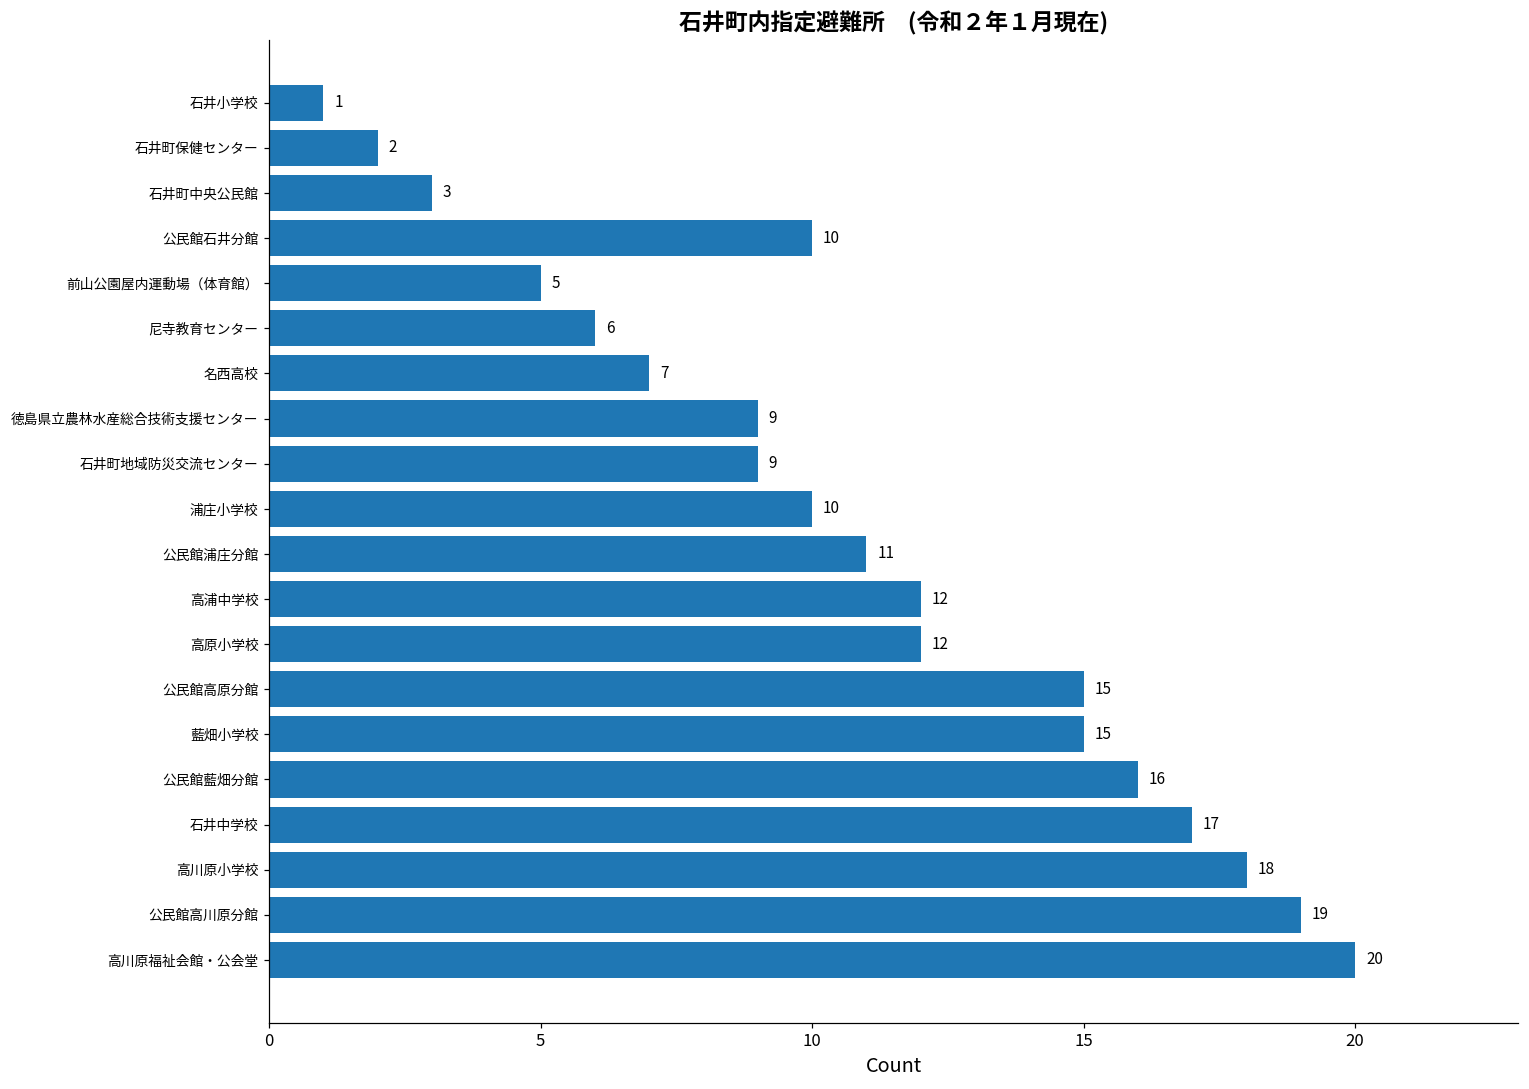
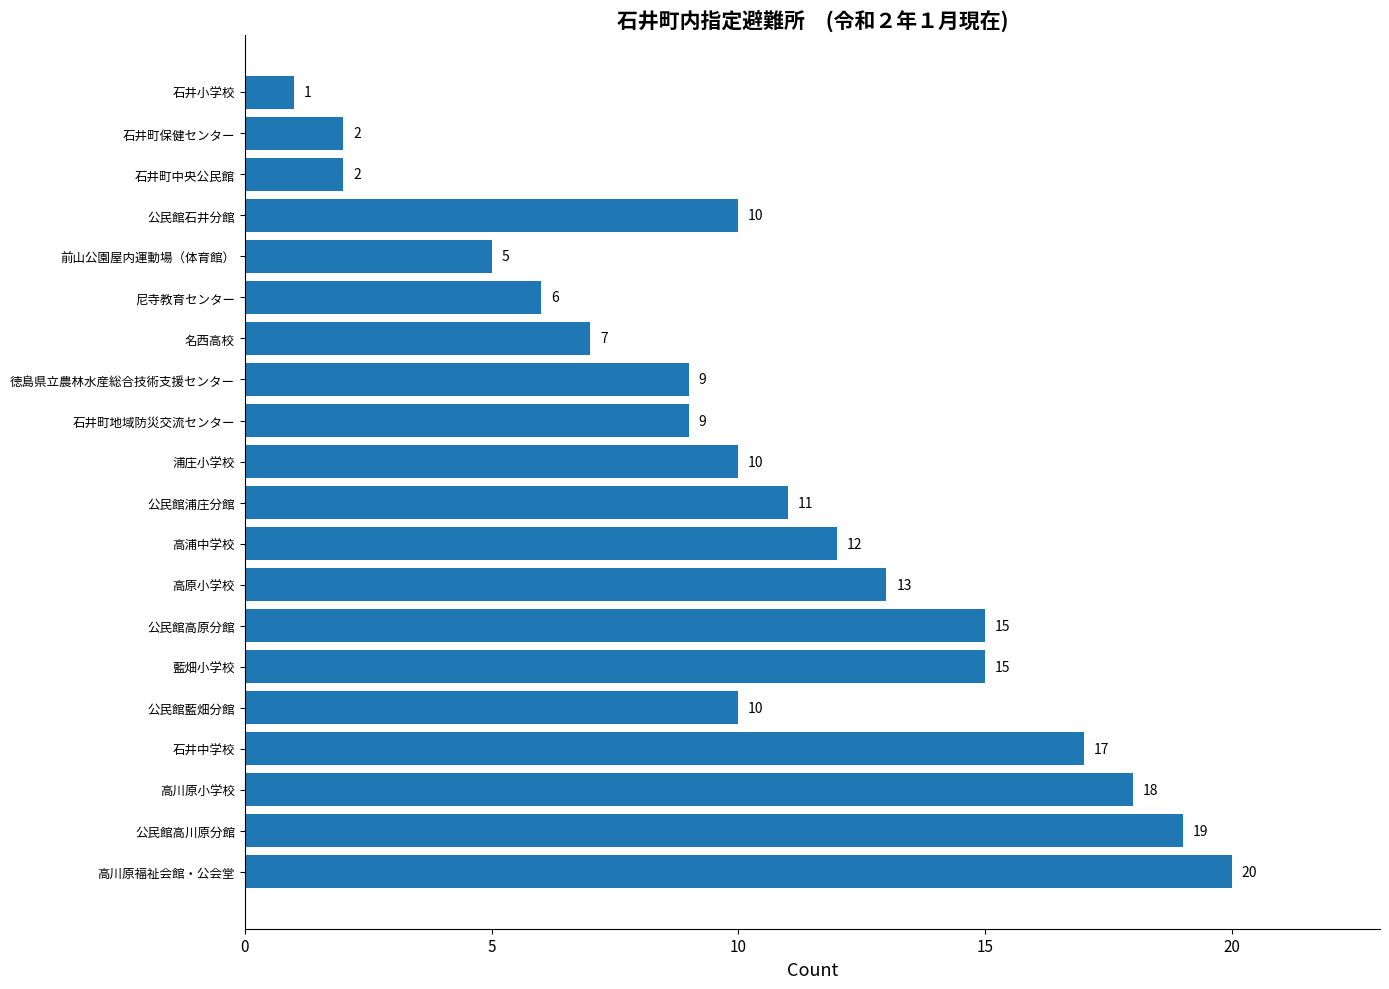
石井町中央公民館: 3 -> 2
高原小学校: 12 -> 13
公民館藍畑分館: 16 -> 10
